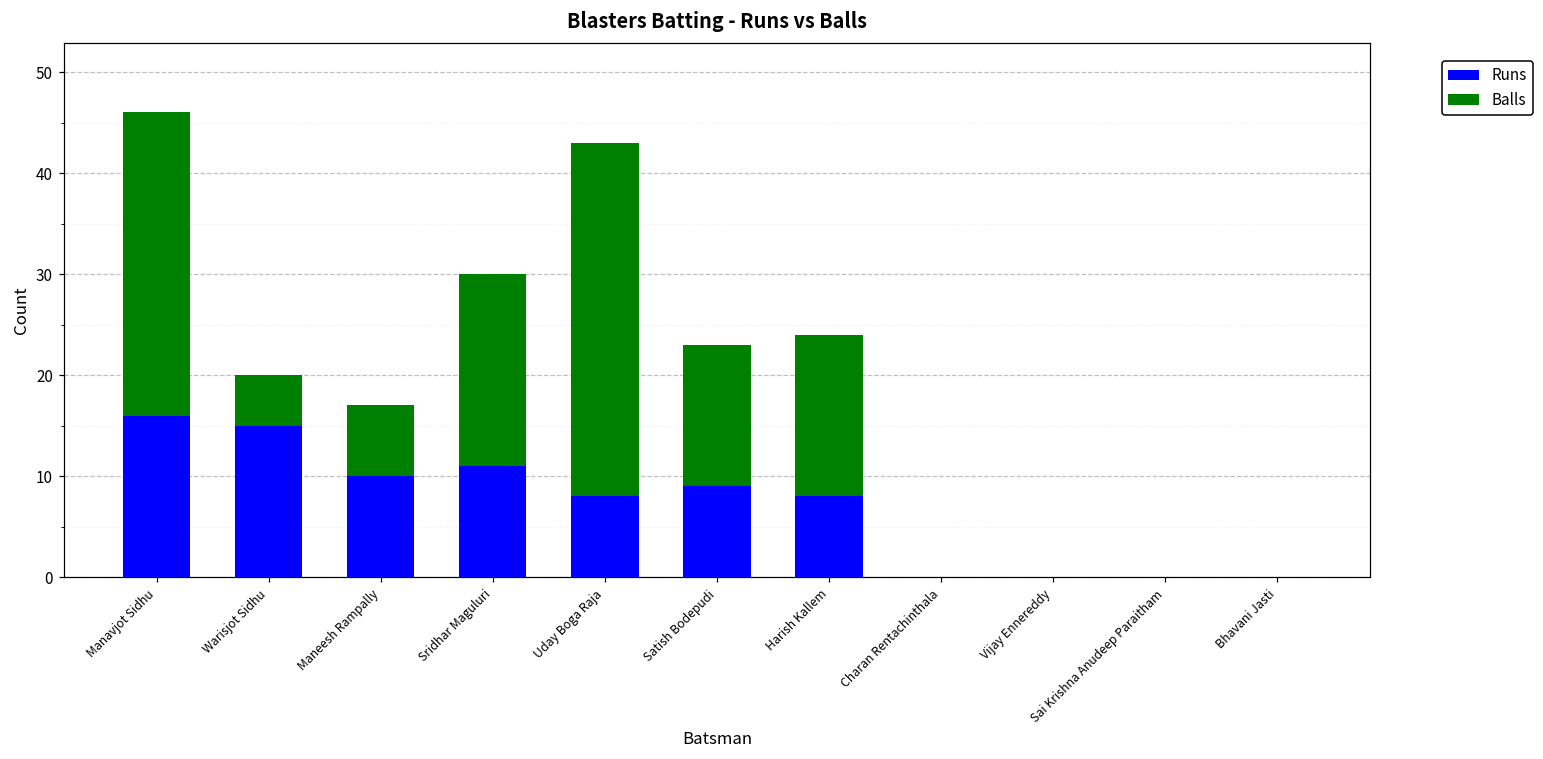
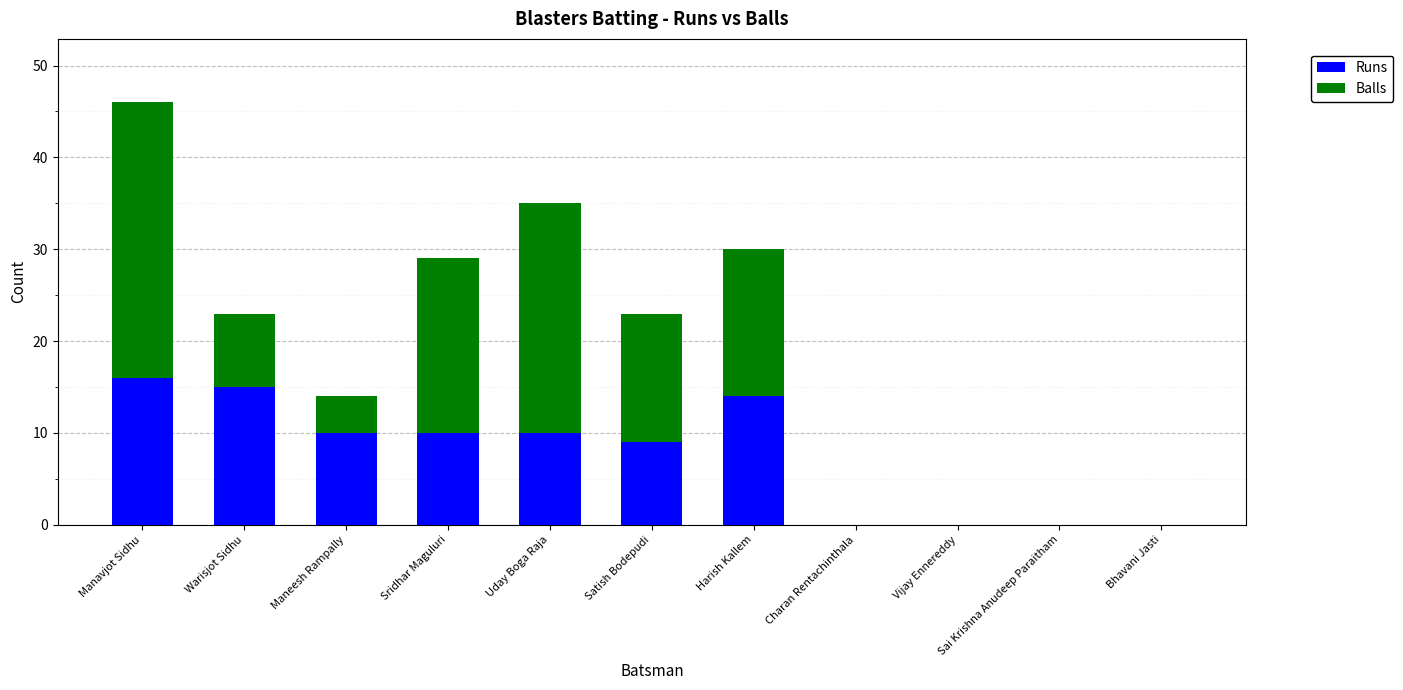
Balls, Warisjot Sidhu: 5 -> 8
Balls, Maneesh Rampally: 7 -> 4
Runs, Sridhar Maguluri: 11 -> 10
Runs, Uday Boga Raja: 8 -> 10
Balls, Uday Boga Raja: 35 -> 25
Runs, Harish Kallem: 8 -> 14
